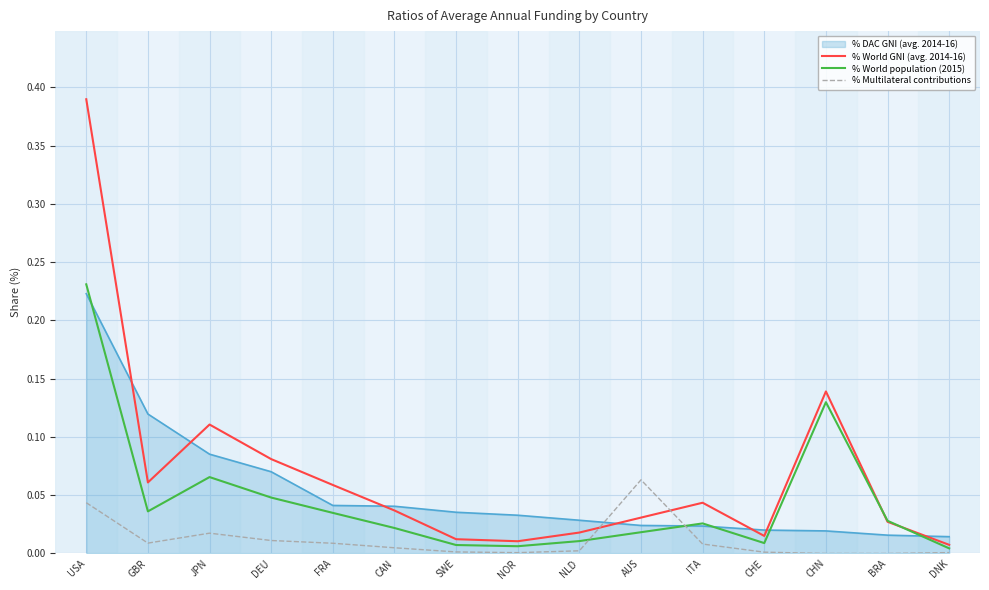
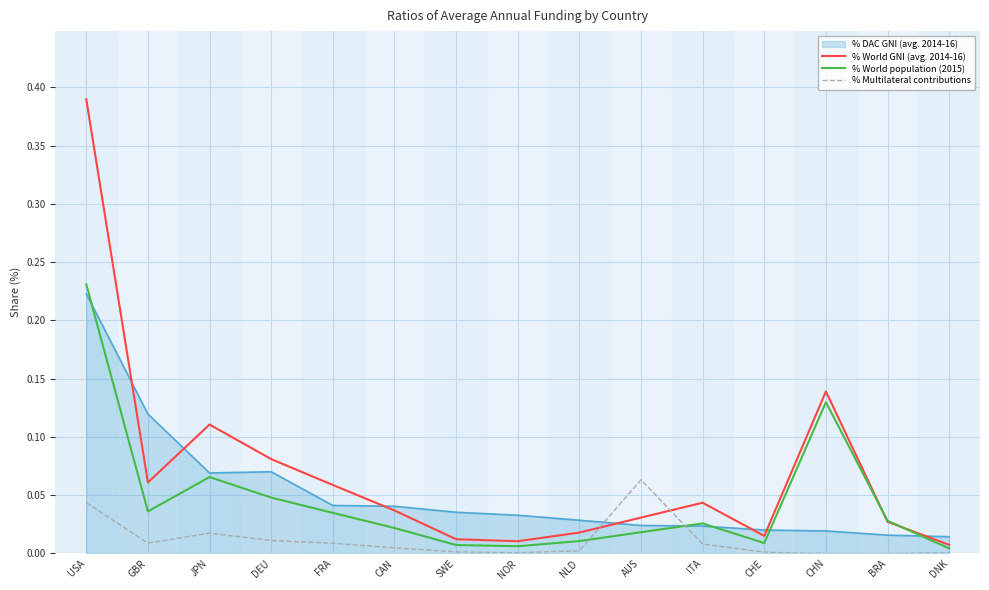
% DAC GNI (avg. 2014-16), JPN: 0.085 -> 0.069
